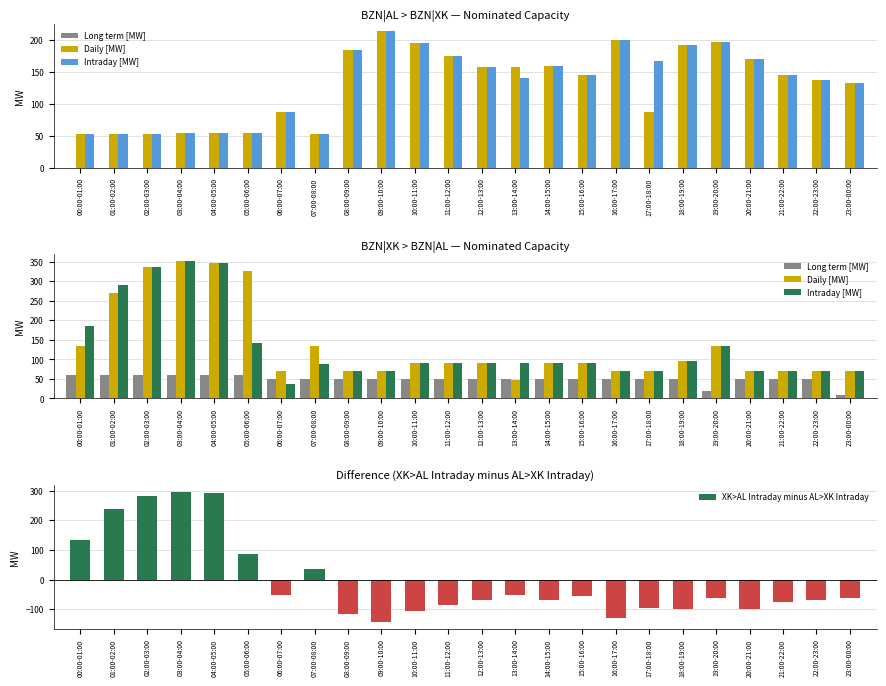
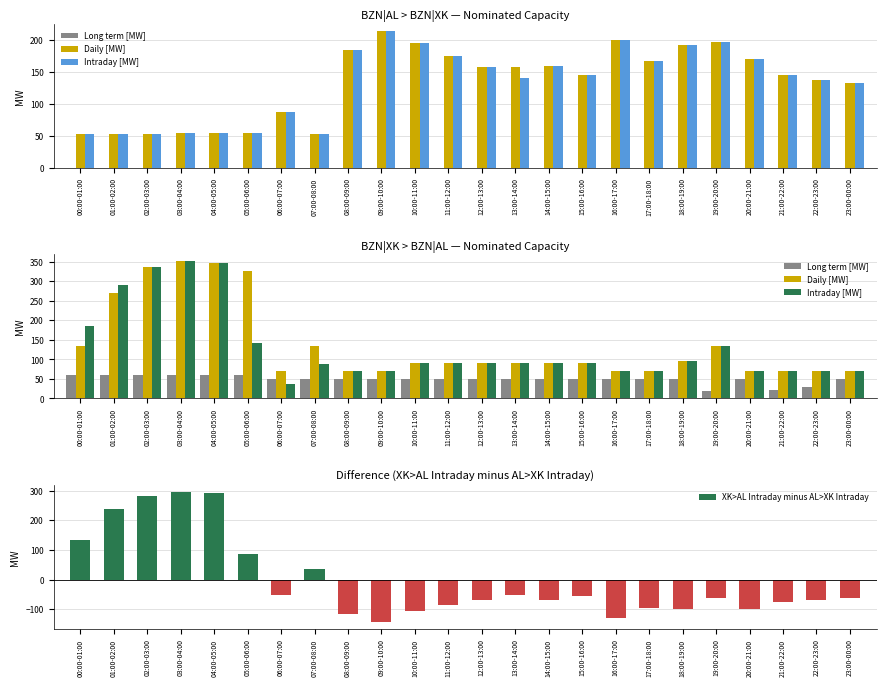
BZN|AL > BZN|XK — Nominated Capacity, Daily [MW], 17:00-18:00: 90 -> 170
BZN|XK > BZN|AL — Nominated Capacity, Daily [MW], 13:00-14:00: 50 -> 90
BZN|XK > BZN|AL — Nominated Capacity, Long term [MW], 21:00-22:00: 50 -> 20
BZN|XK > BZN|AL — Nominated Capacity, Long term [MW], 22:00-23:00: 50 -> 30
BZN|XK > BZN|AL — Nominated Capacity, Long term [MW], 23:00-00:00: 10 -> 50
